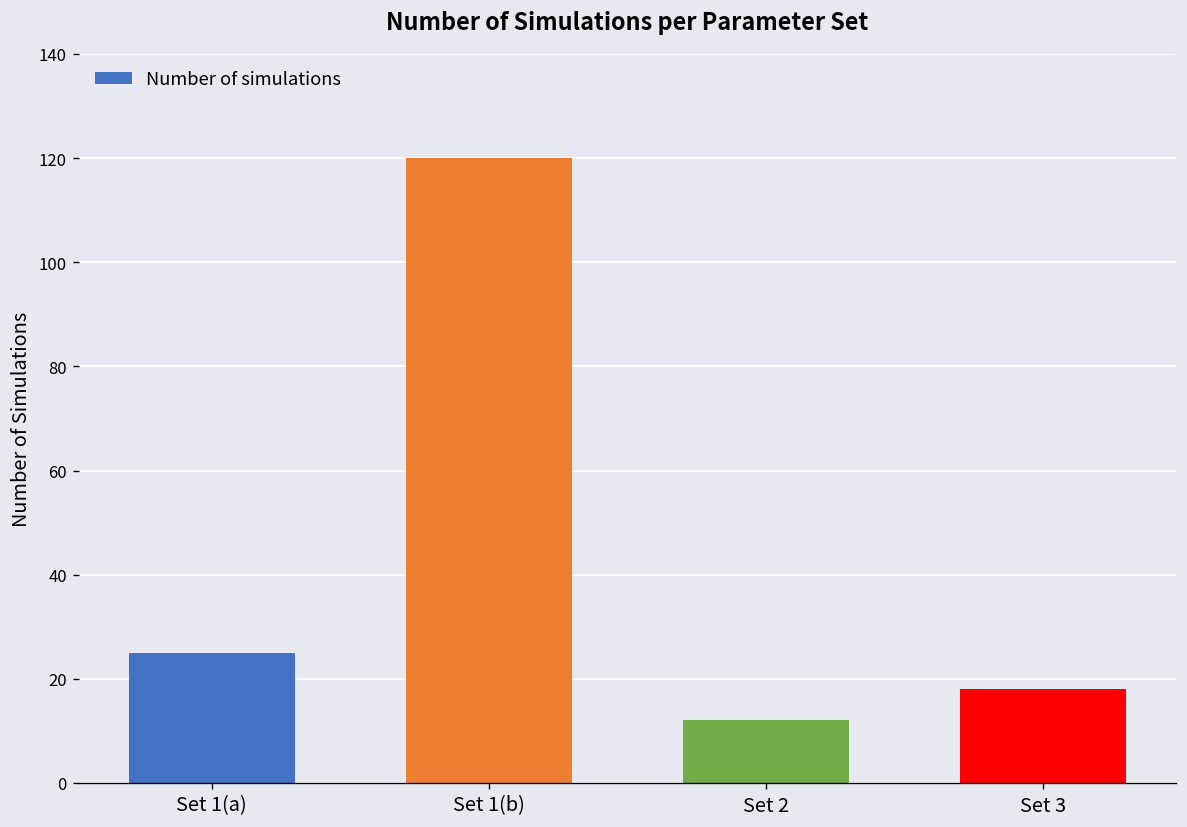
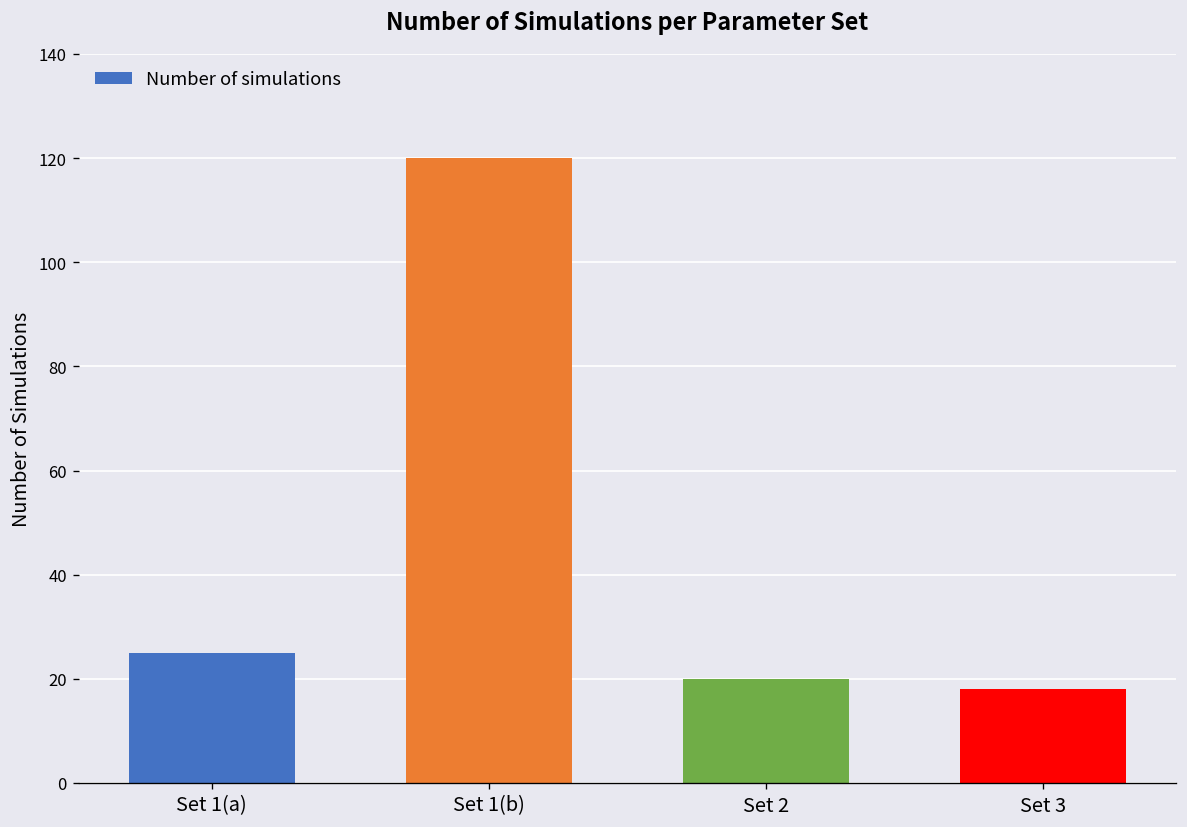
Set 2: 12 -> 20
